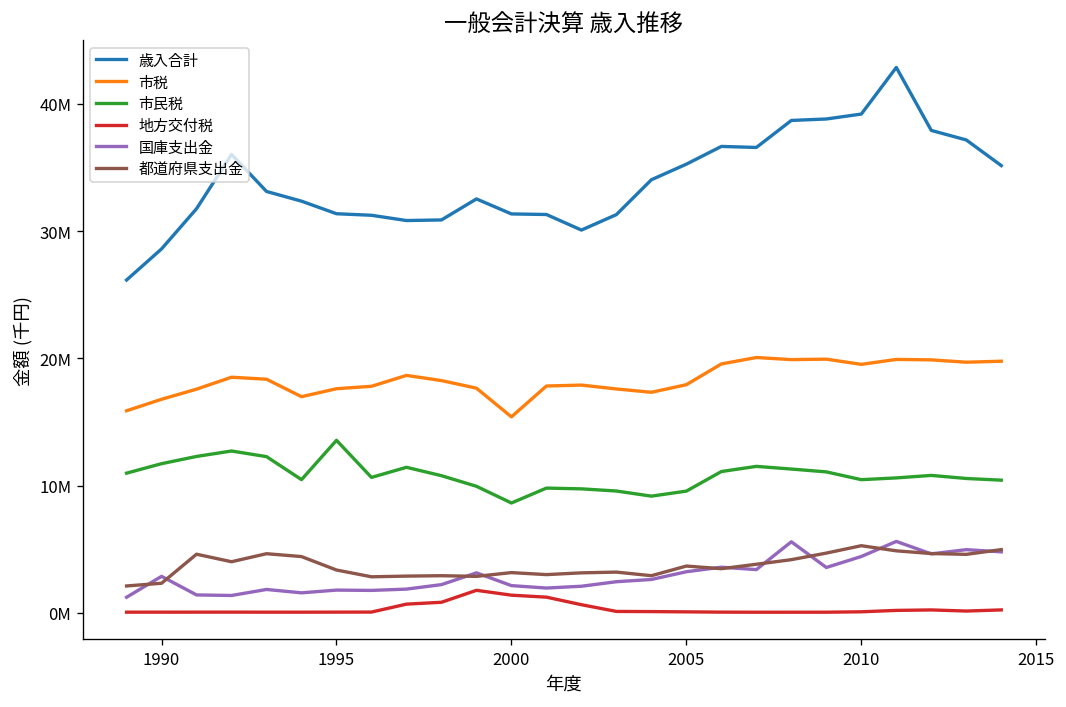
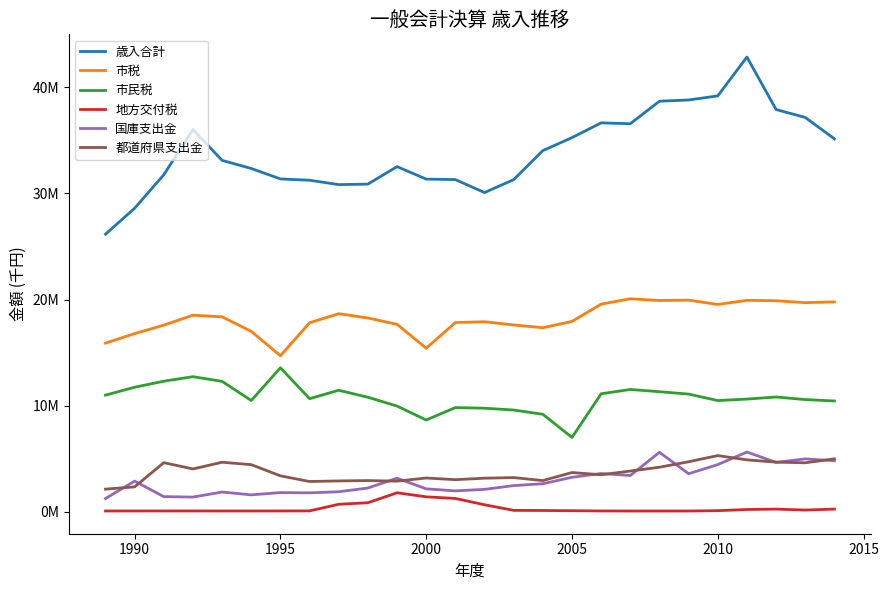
市税, 1995: 17600000 -> 14700000
市民税, 2005: 9600000 -> 7000000
